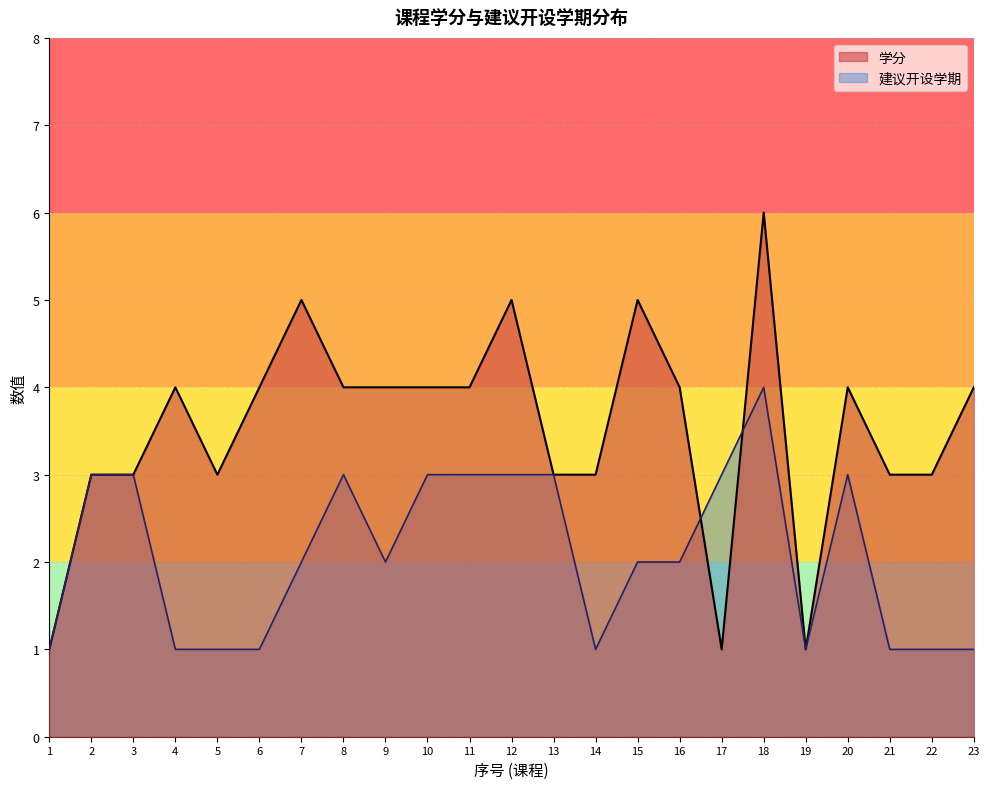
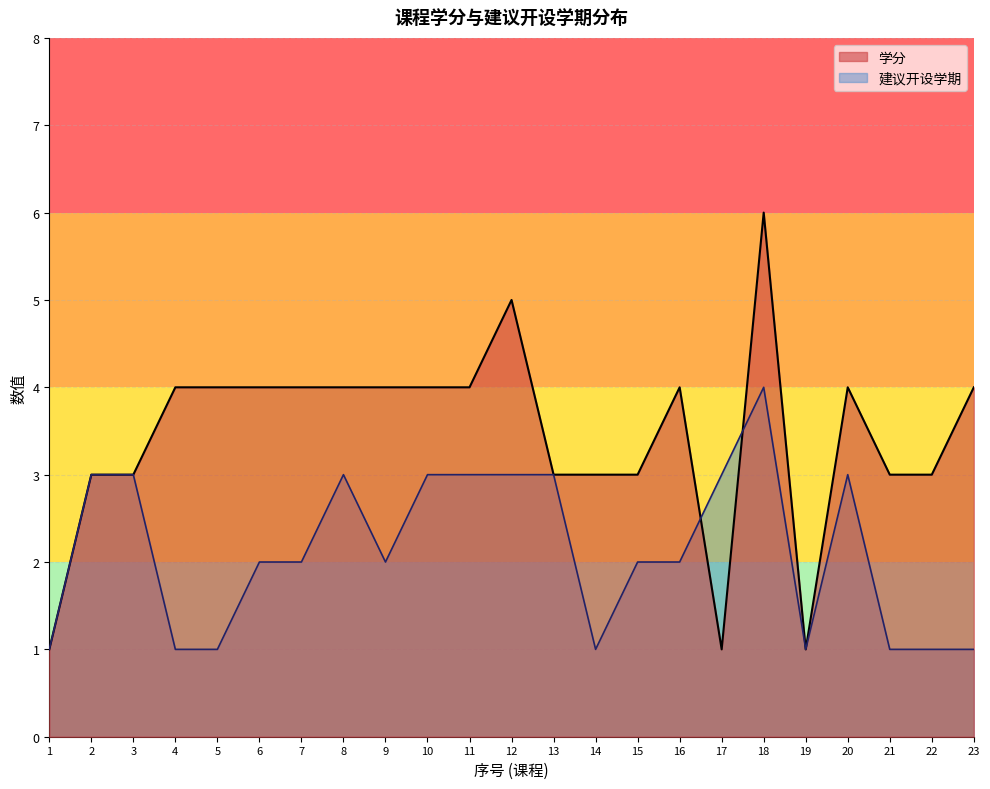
学分, 5: 3 -> 4
建议开设学期, 6: 1 -> 2
学分, 7: 5 -> 4
学分, 15: 5 -> 3
